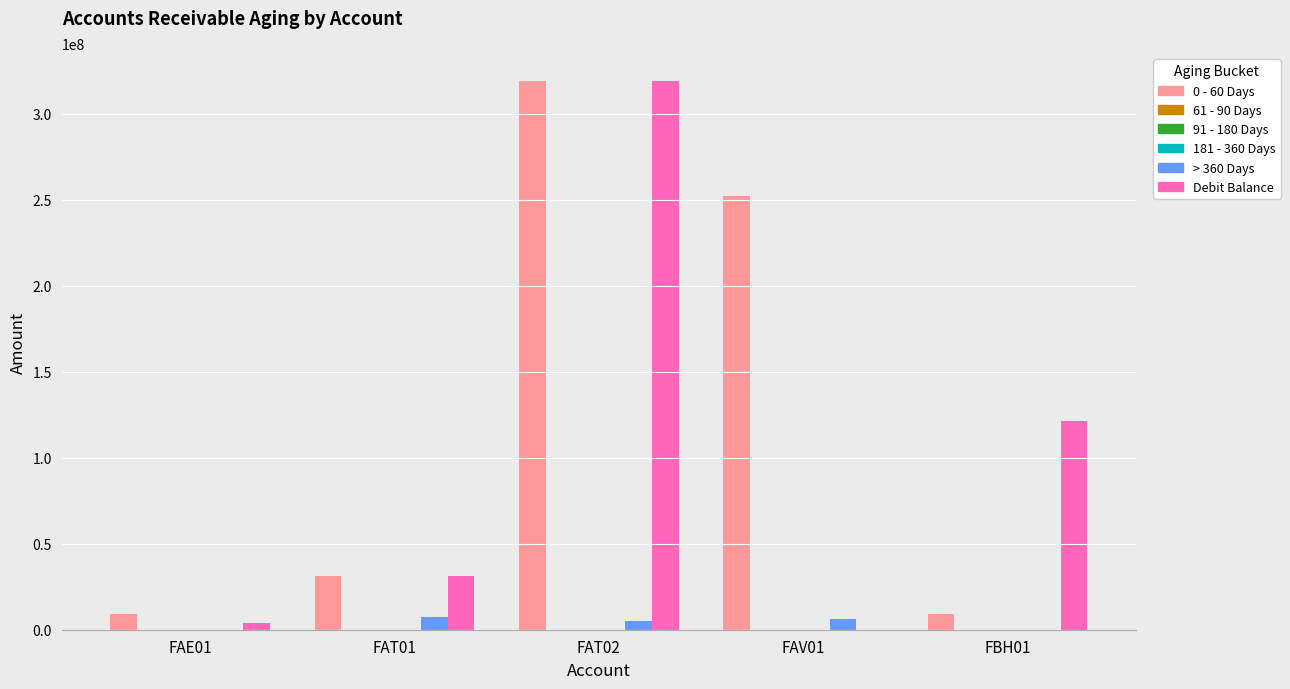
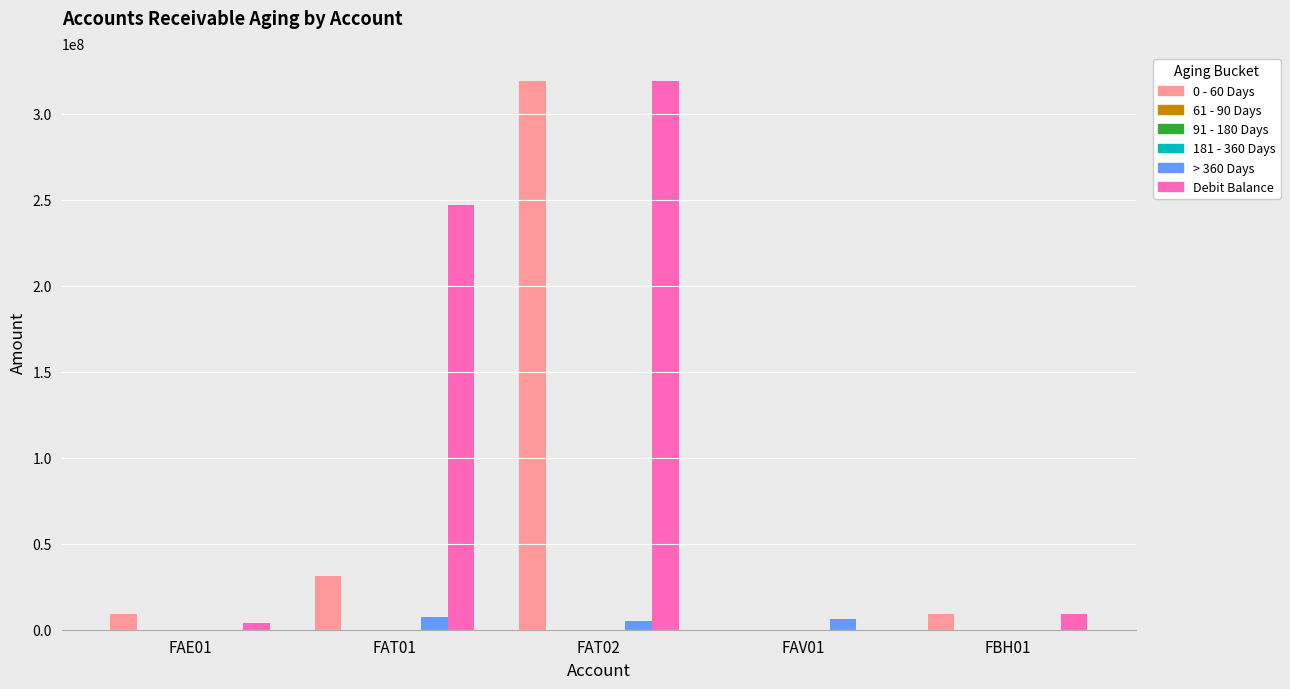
Debit Balance, FAT01: 31000000 -> 247000000
0 - 60 Days, FAV01: 252000000 -> 0
Debit Balance, FBH01: 121000000 -> 9000000
